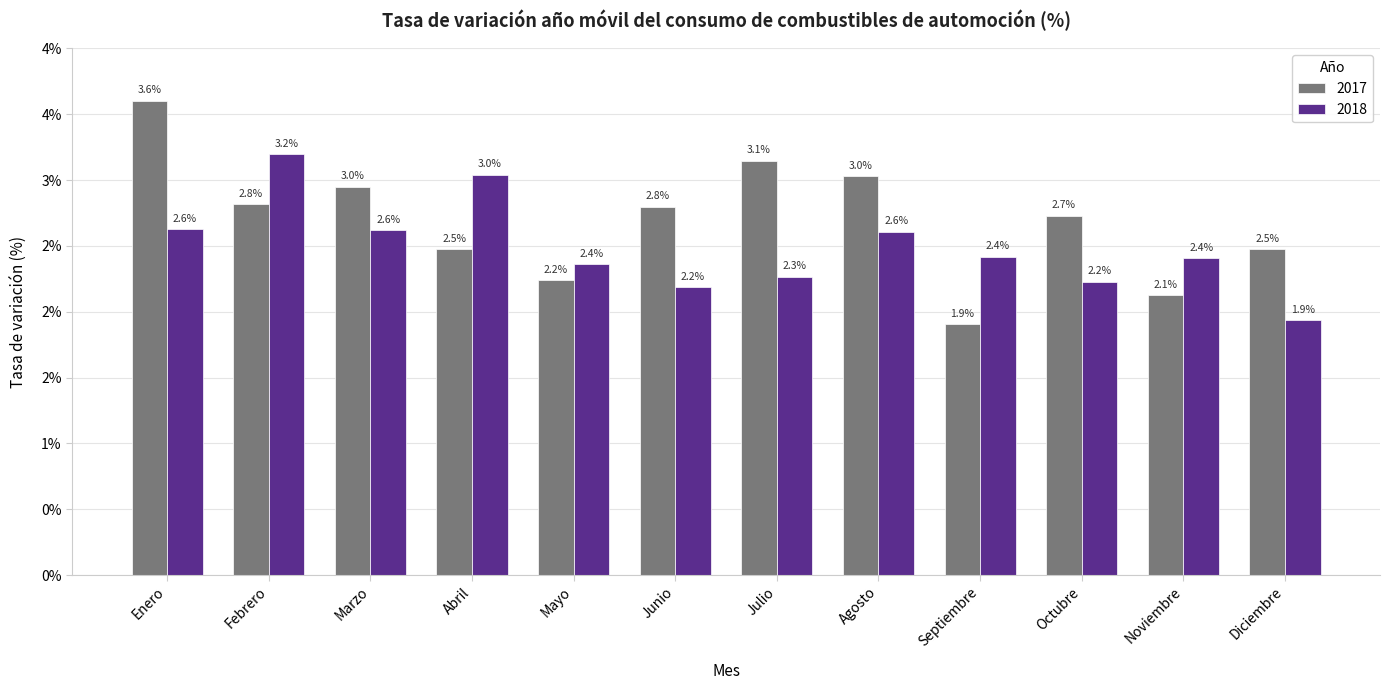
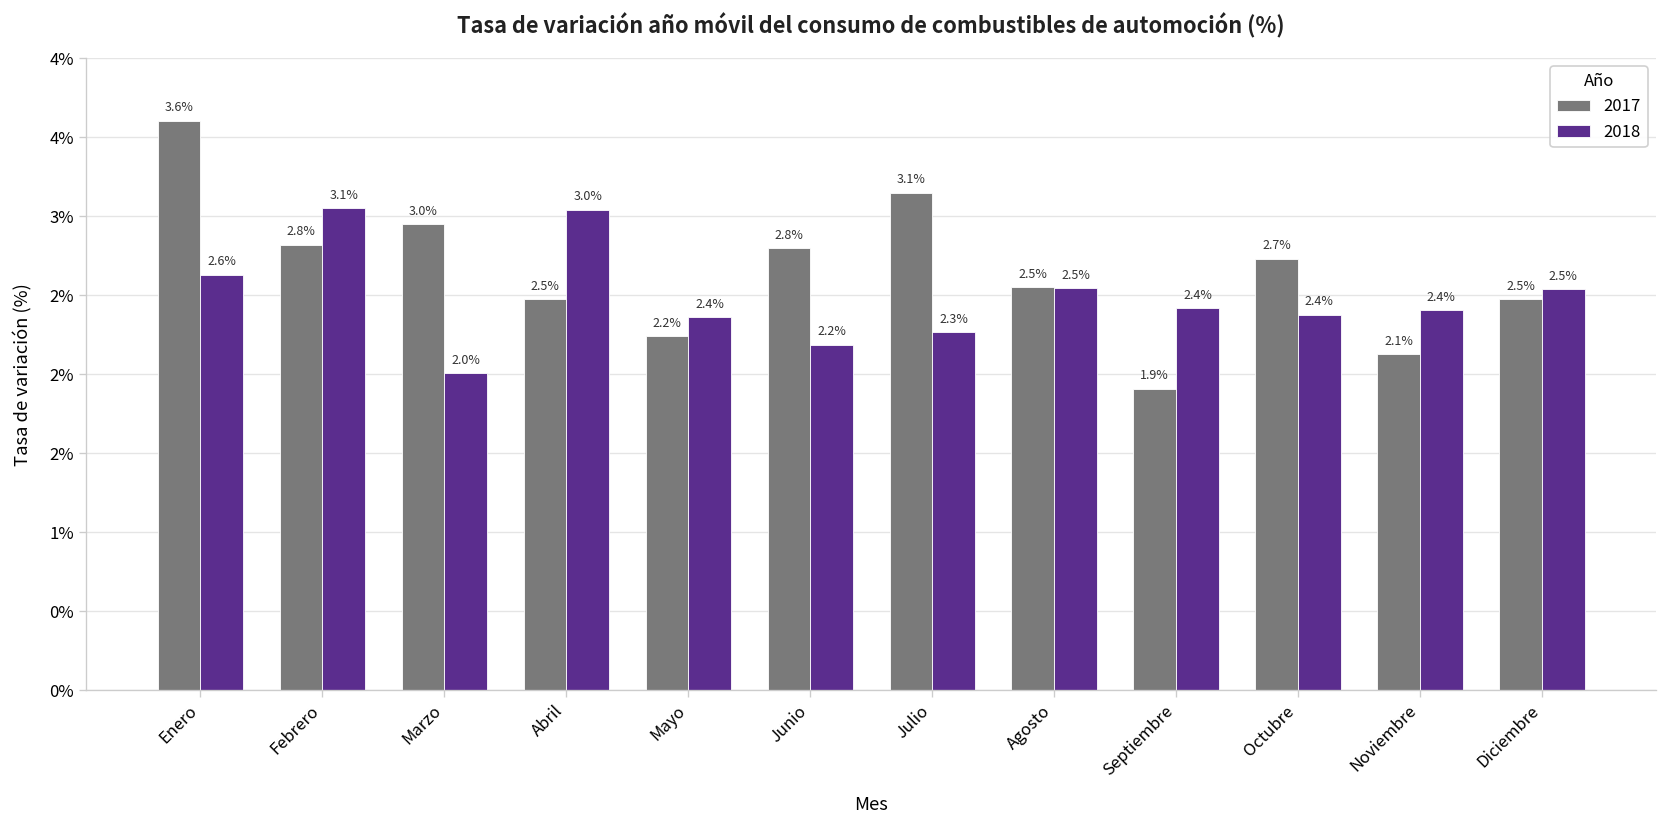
2018, Febrero: 3.2% -> 3.1%
2018, Marzo: 2.6% -> 2.0%
2017, Agosto: 3.0% -> 2.5%
2018, Agosto: 2.6% -> 2.5%
2018, Octubre: 2.2% -> 2.4%
2018, Diciembre: 1.9% -> 2.5%
